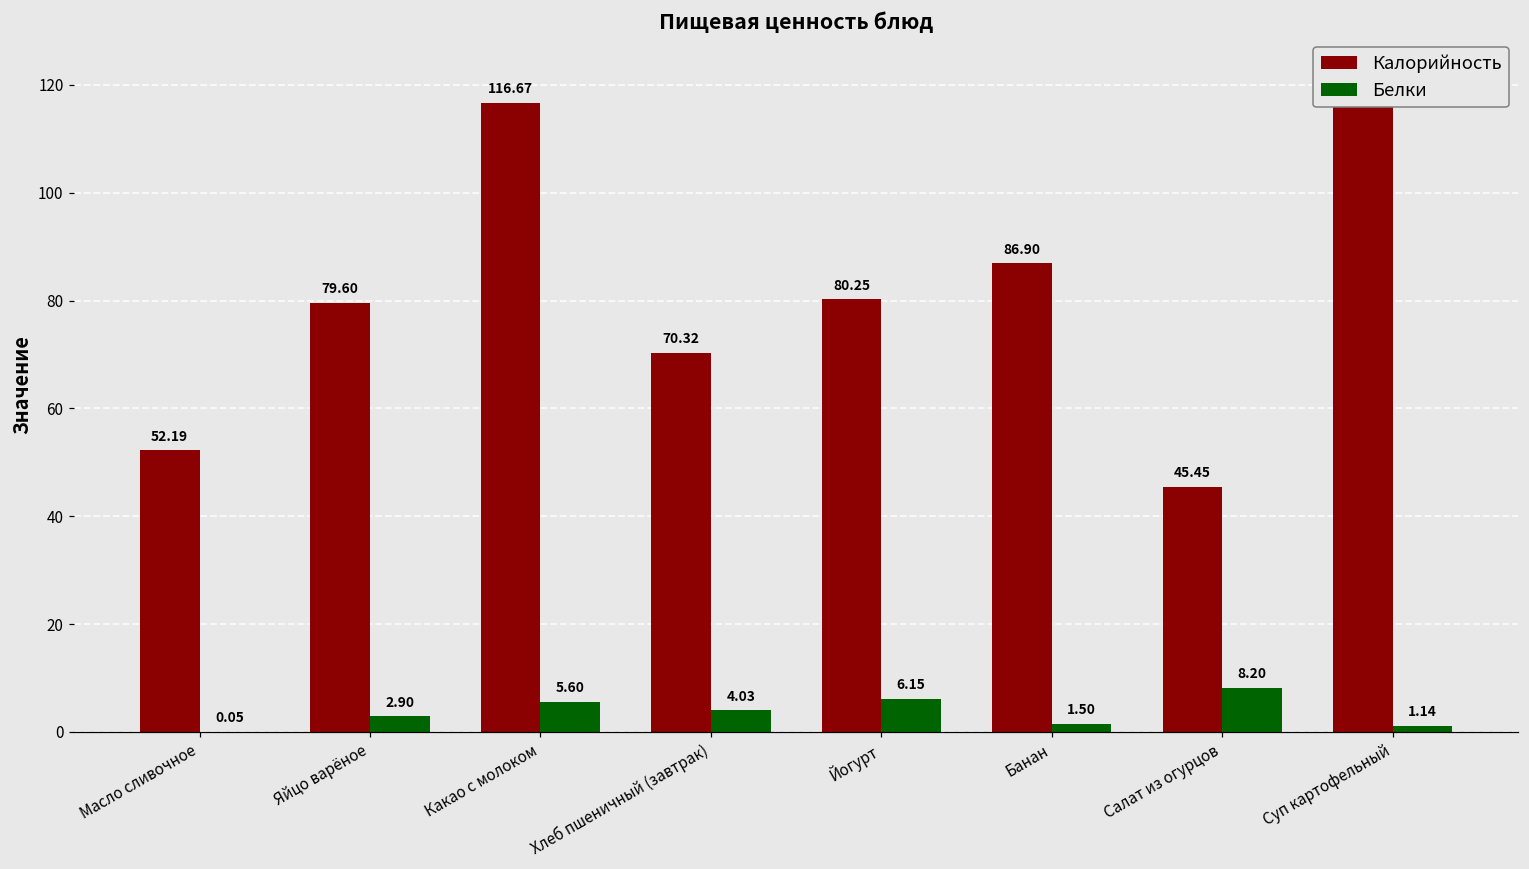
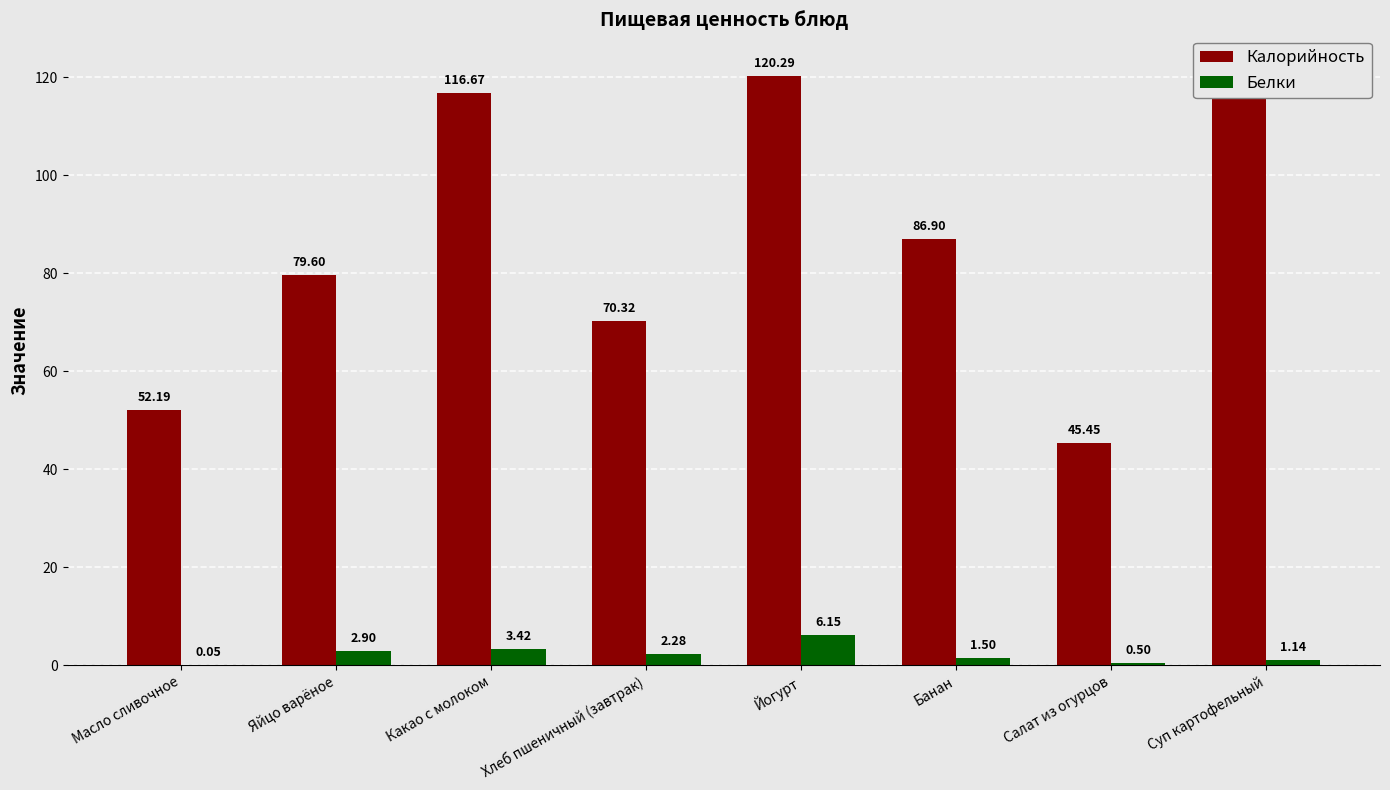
Белки, Какао с молоком: 5.60 -> 3.42
Белки, Хлеб пшеничный (завтрак): 4.03 -> 2.28
Калорийность, Йогурт: 80.25 -> 120.29
Белки, Салат из огурцов: 8.20 -> 0.50
